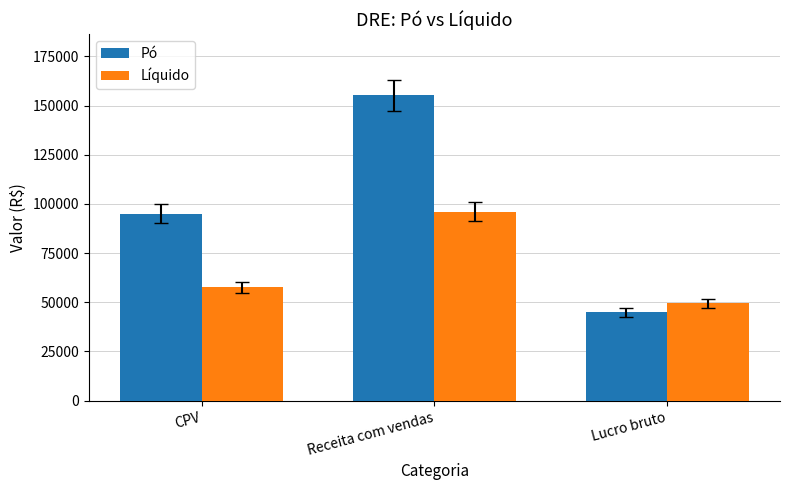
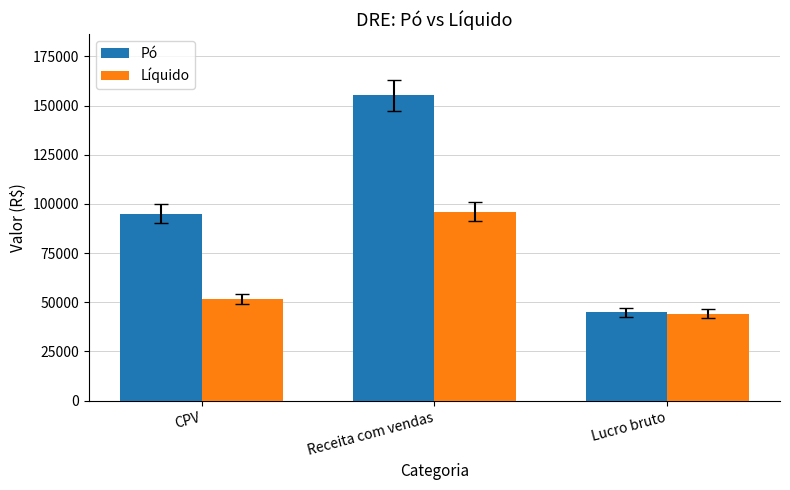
Líquido, CPV: 58000 -> 52000
Líquido, Lucro bruto: 49000 -> 44000
